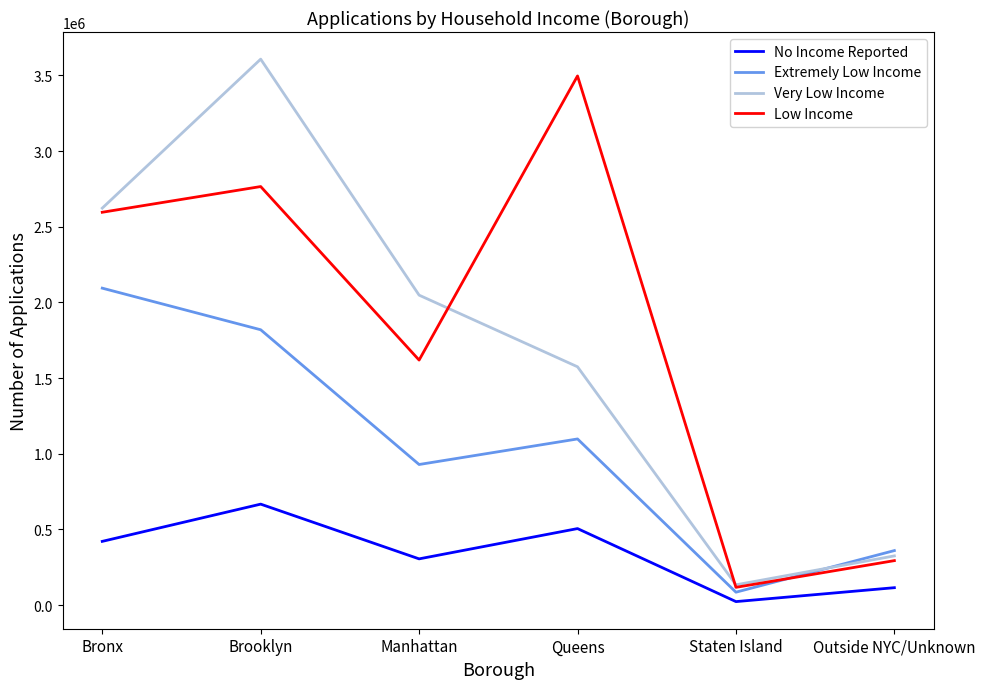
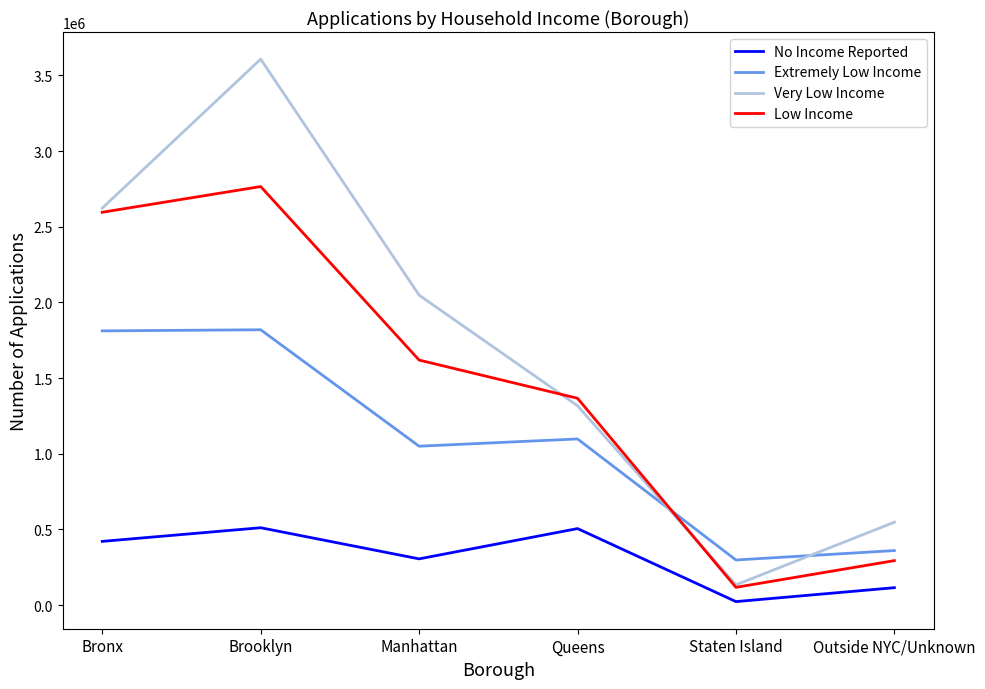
Extremely Low Income, Bronx: 2090000 -> 1810000
No Income Reported, Brooklyn: 670000 -> 510000
Extremely Low Income, Manhattan: 930000 -> 1050000
Very Low Income, Queens: 1570000 -> 1320000
Low Income, Queens: 3500000 -> 1370000
Extremely Low Income, Staten Island: 90000 -> 300000
Very Low Income, Outside NYC/Unknown: 330000 -> 550000
